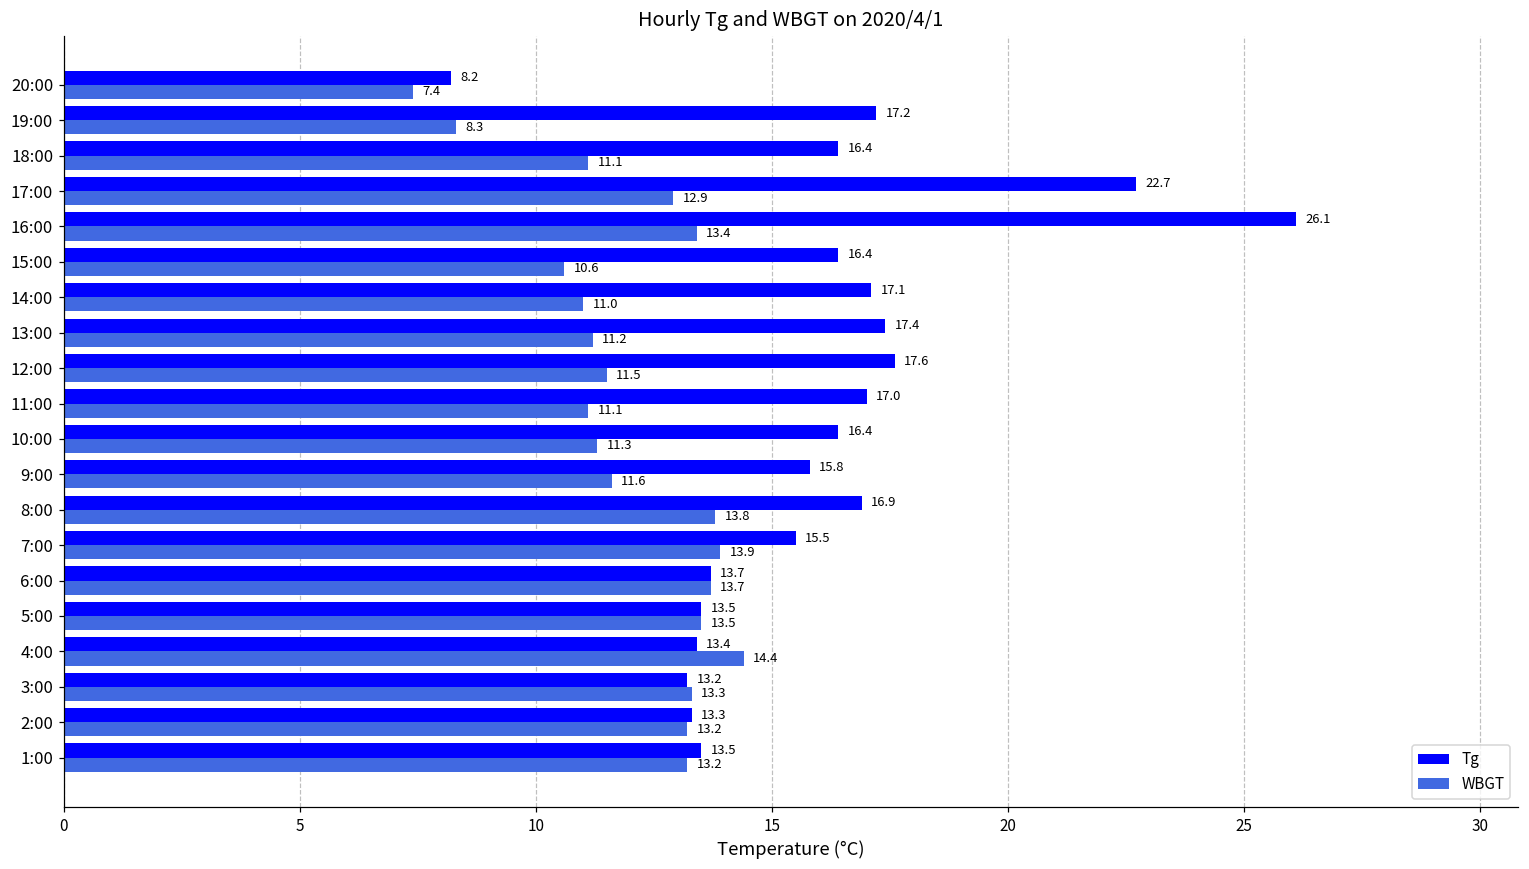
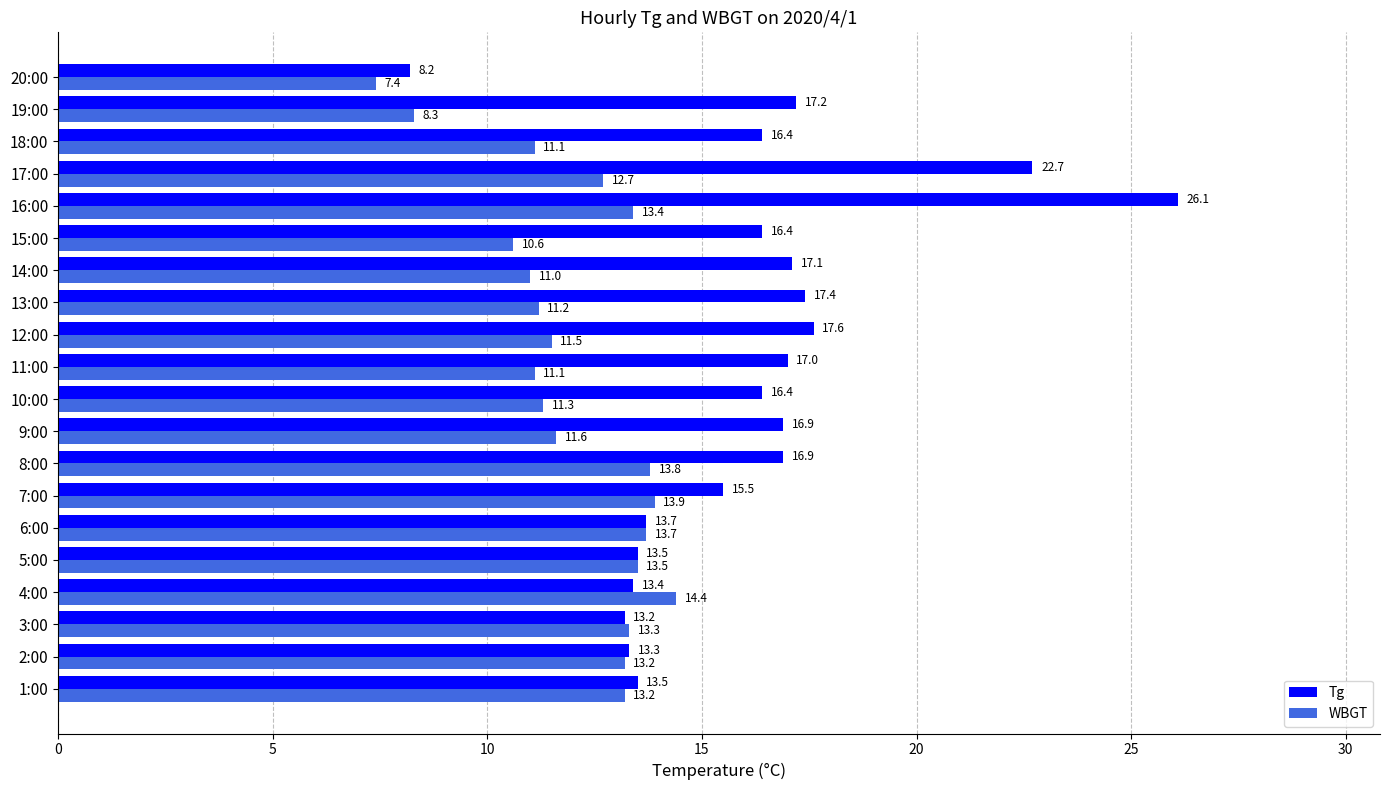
WBGT, 17:00: 12.9 -> 12.7
Tg, 9:00: 15.8 -> 16.9
